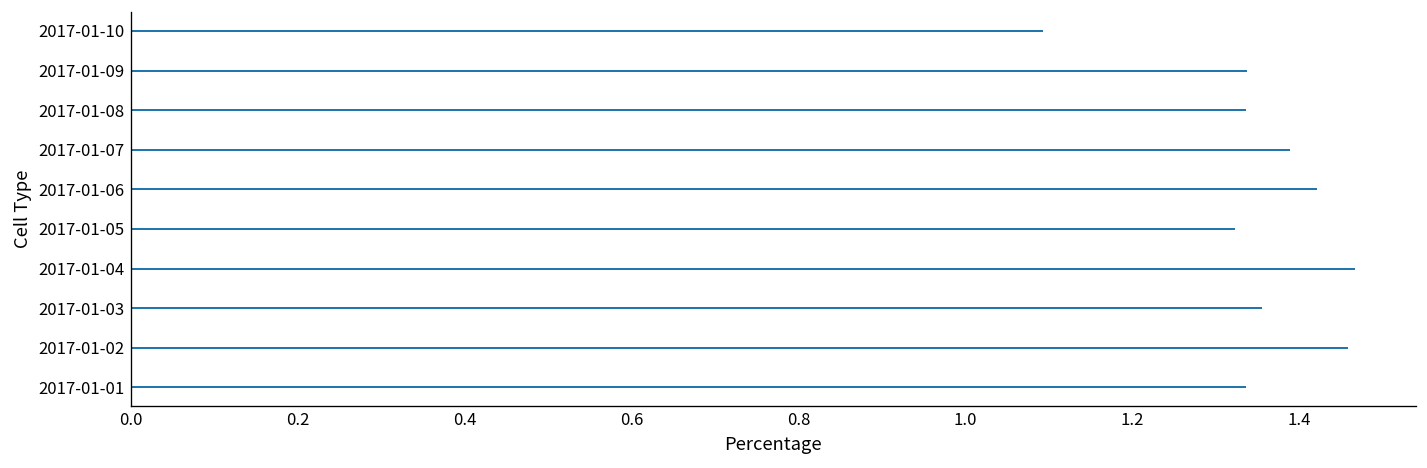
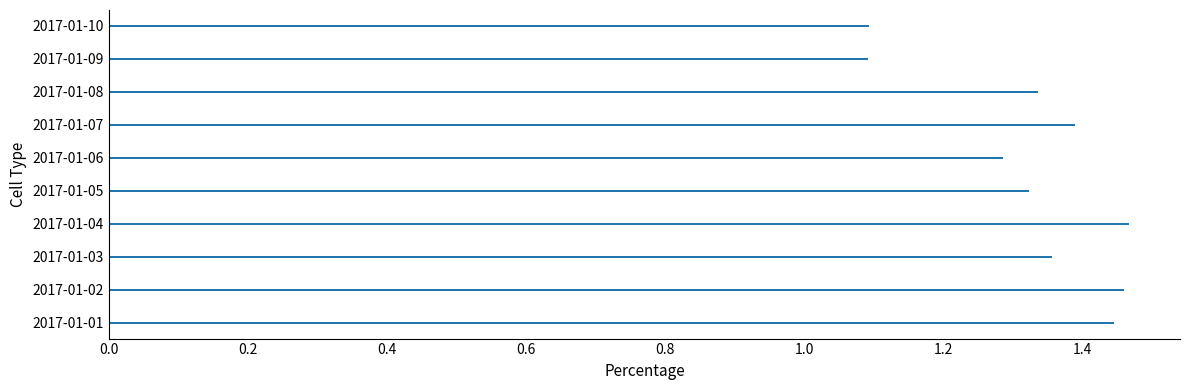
2017-01-09: 1.34 -> 1.09
2017-01-06: 1.42 -> 1.29
2017-01-01: 1.34 -> 1.44
